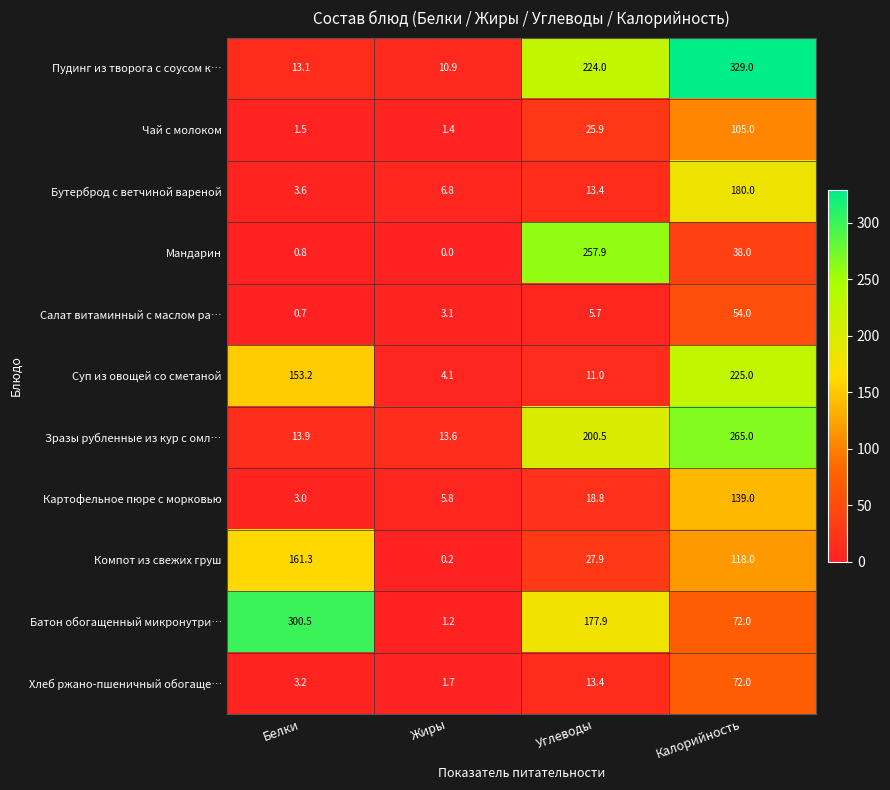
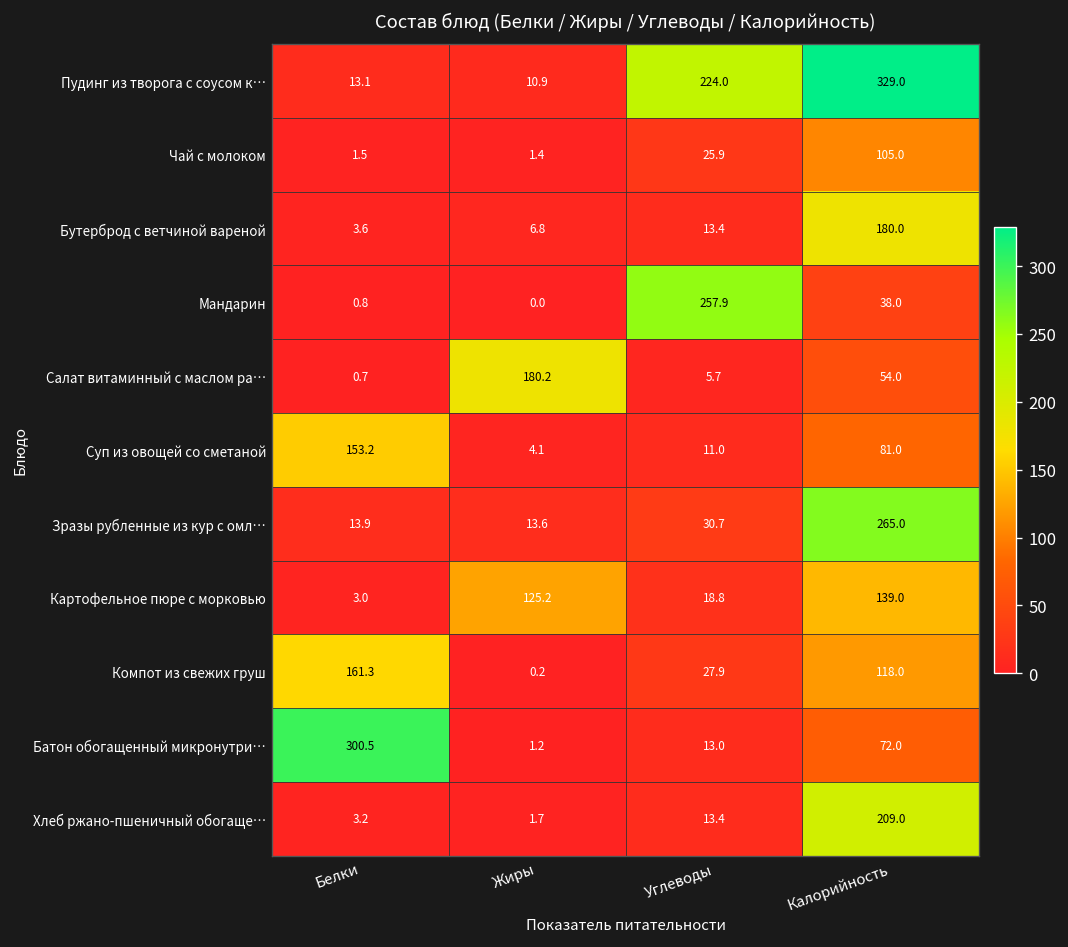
Салат витаминный с маслом ра…, Жиры: 3.1 -> 180.2
Суп из овощей со сметаной, Калорийность: 225.0 -> 81.0
Зразы рубленные из кур с омл…, Углеводы: 200.5 -> 30.7
Картофельное пюре с морковью, Жиры: 5.8 -> 125.2
Батон обогащенный микронутри…, Углеводы: 177.9 -> 13.0
Хлеб ржано-пшеничный обогаще…, Калорийность: 72.0 -> 209.0
